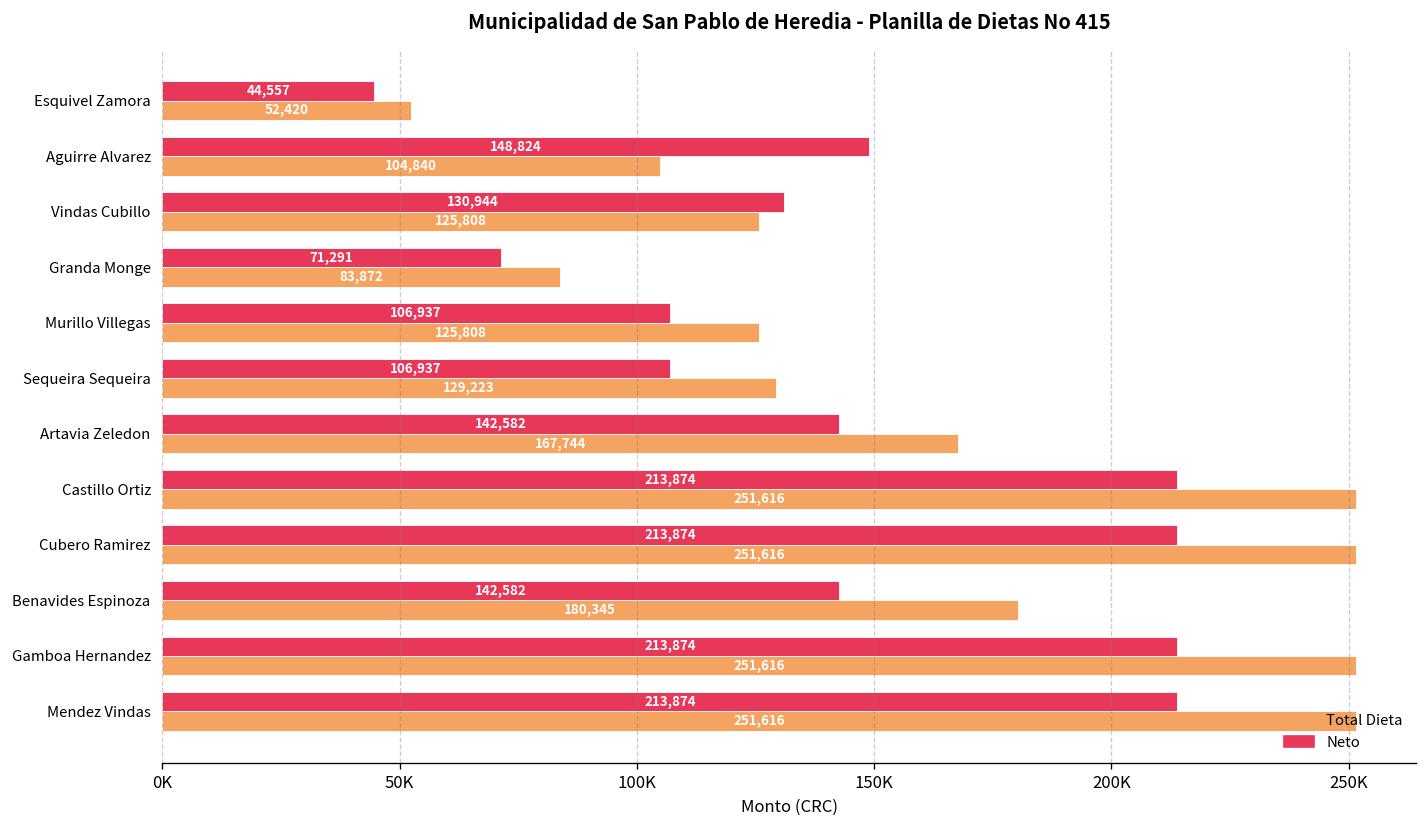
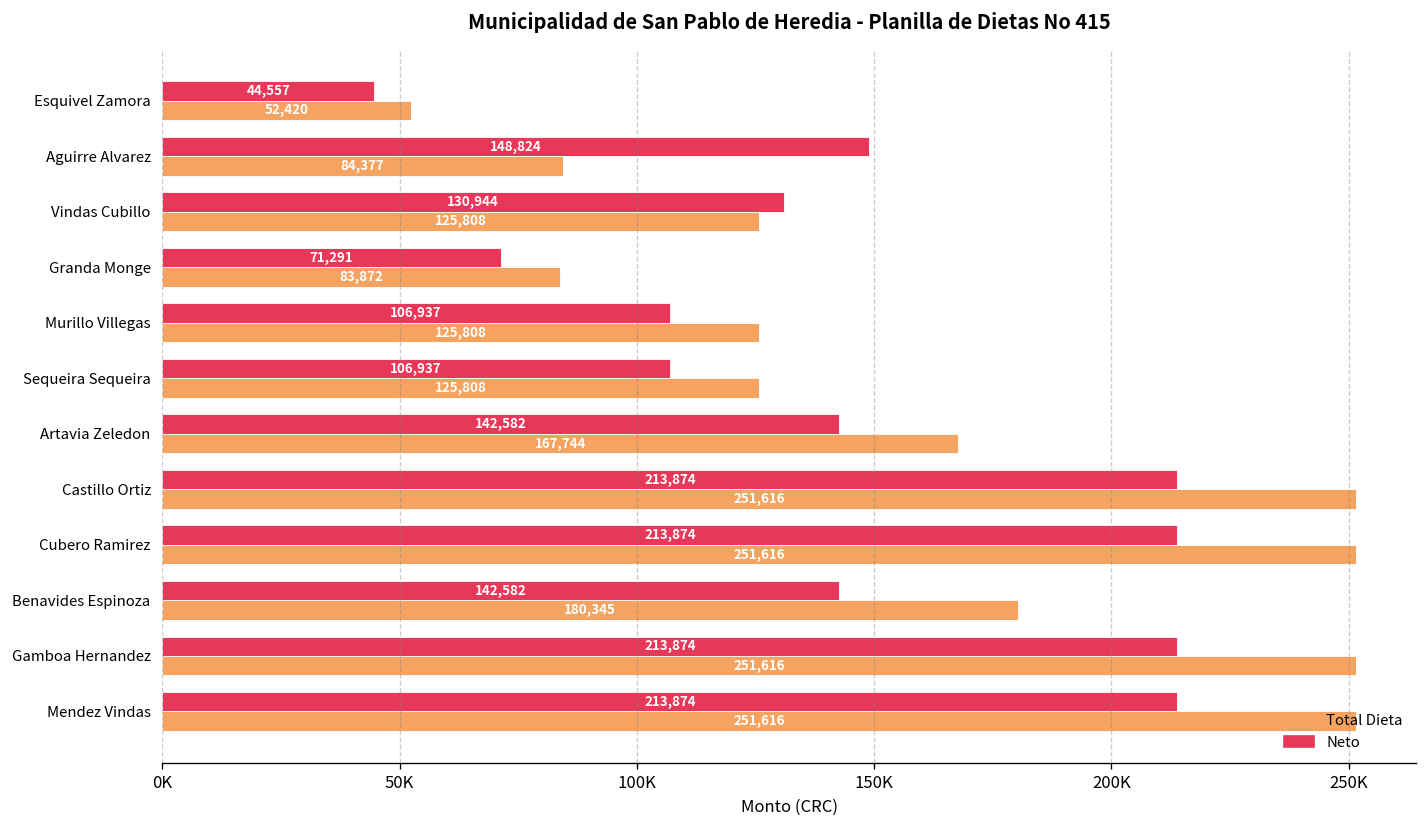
Total Dieta, Aguirre Alvarez: 104,840 -> 84,377
Total Dieta, Sequeira Sequeira: 129,223 -> 125,808
